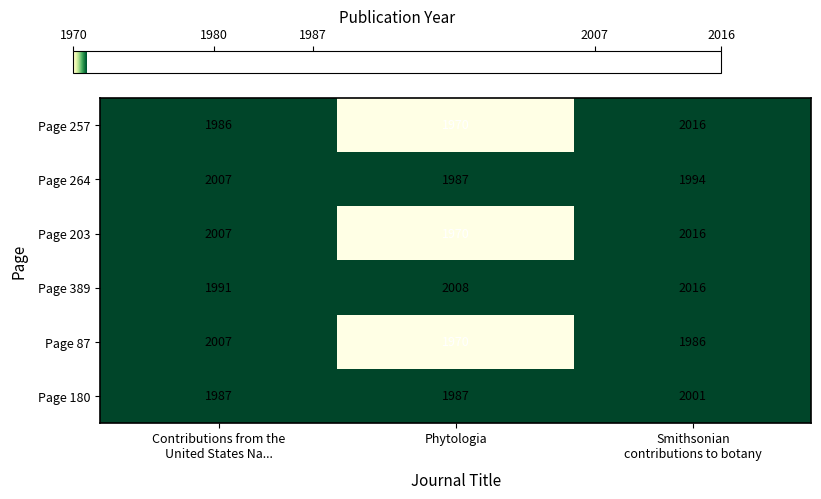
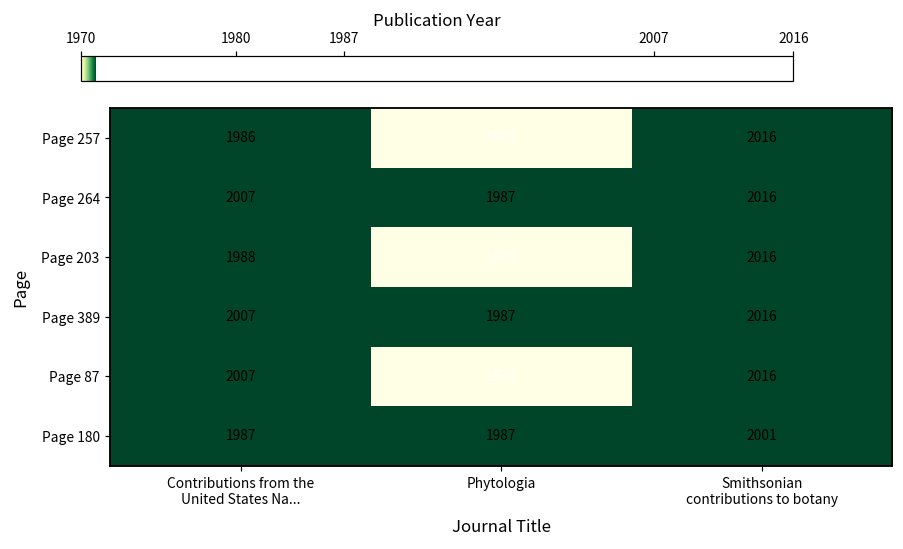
Page 264, Smithsonian contributions to botany: 1994 -> 2016
Page 203, Contributions from the United States Na...: 2007 -> 1988
Page 389, Contributions from the United States Na...: 1991 -> 2007
Page 389, Phytologia: 2008 -> 1987
Page 87, Smithsonian contributions to botany: 1986 -> 2016
